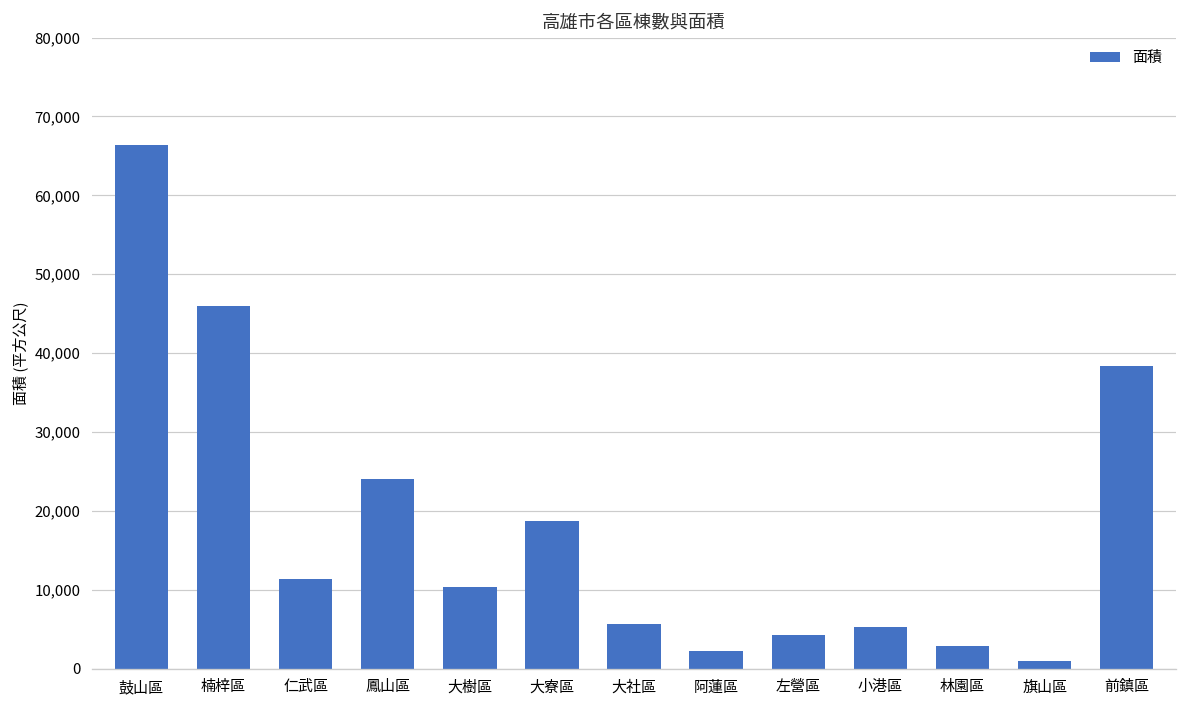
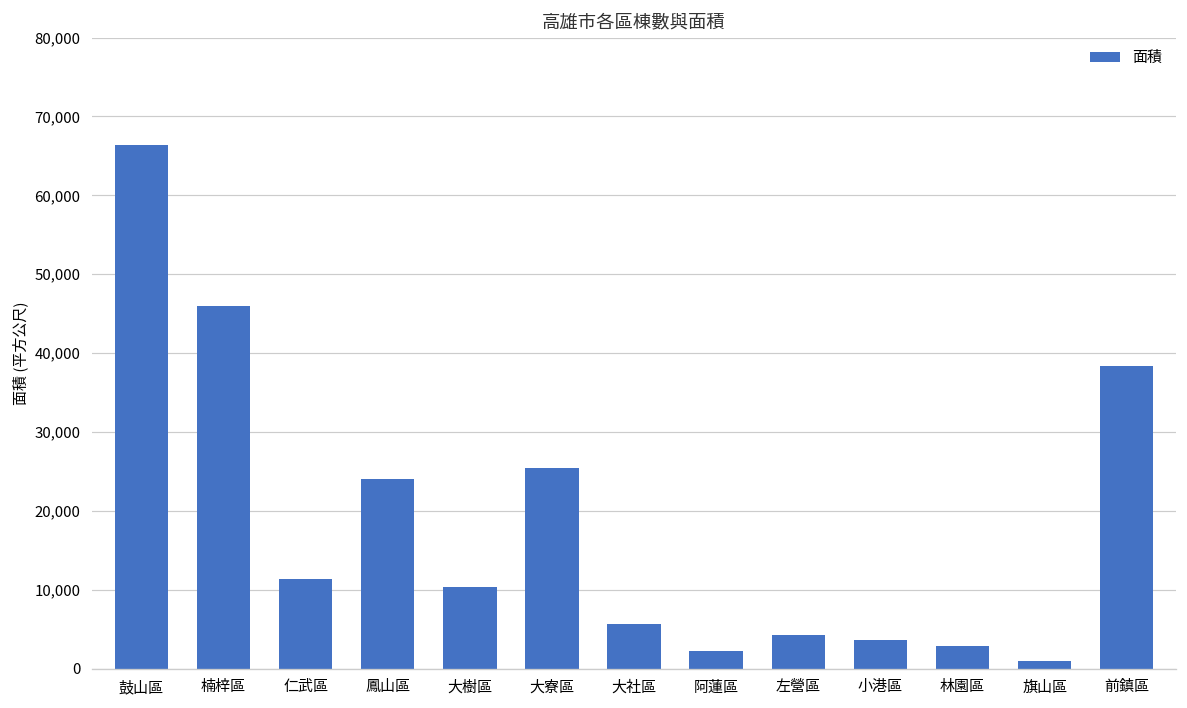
大寮區: 19,000 -> 25,000
小港區: 5,000 -> 4,000
